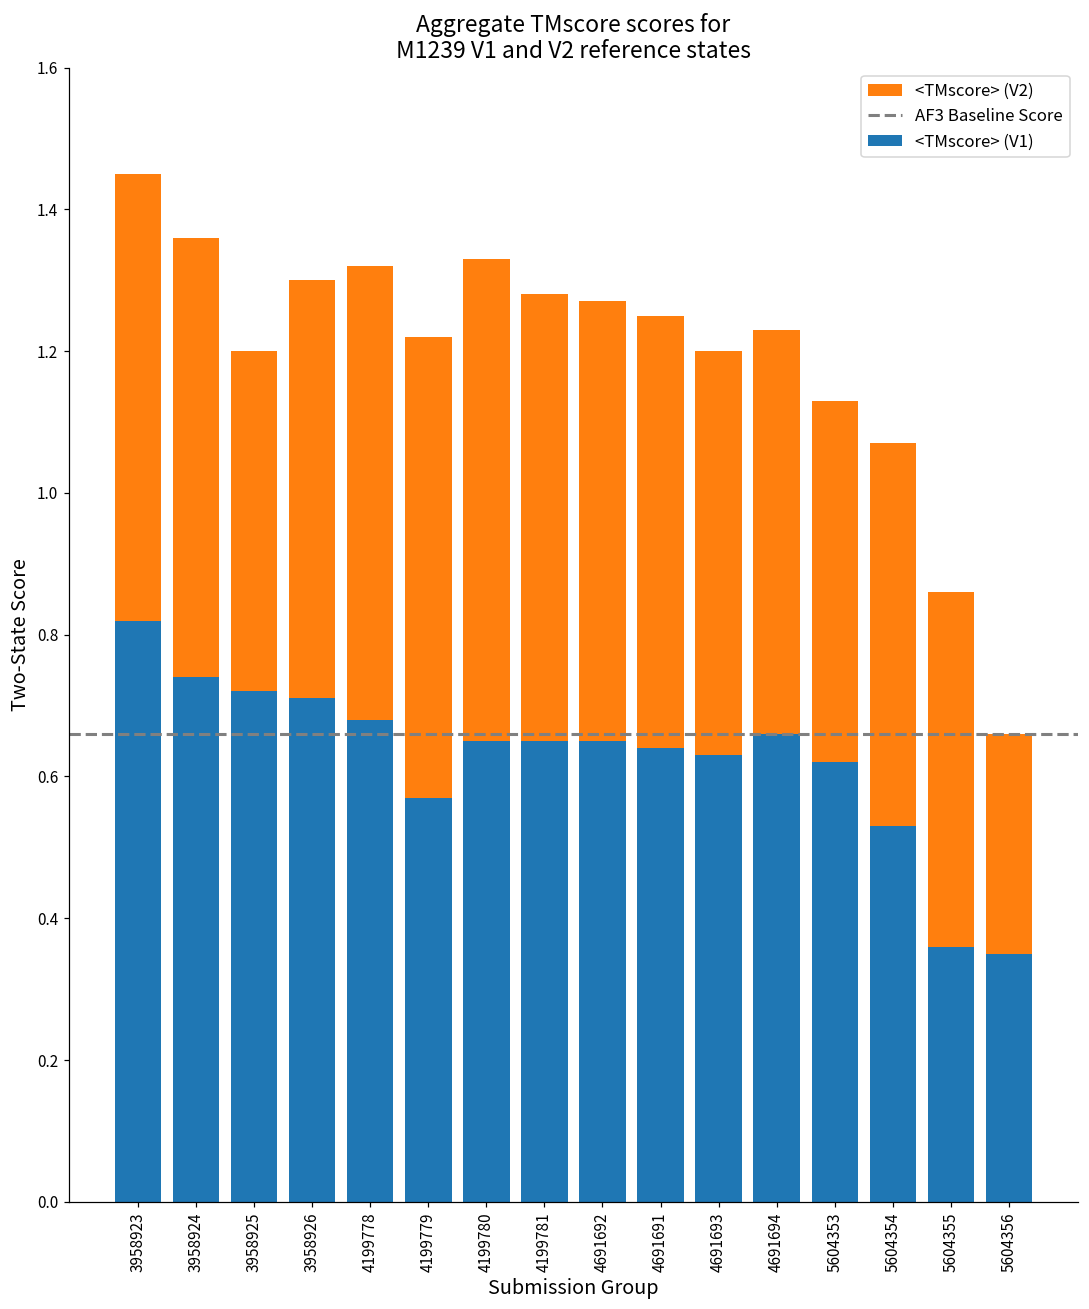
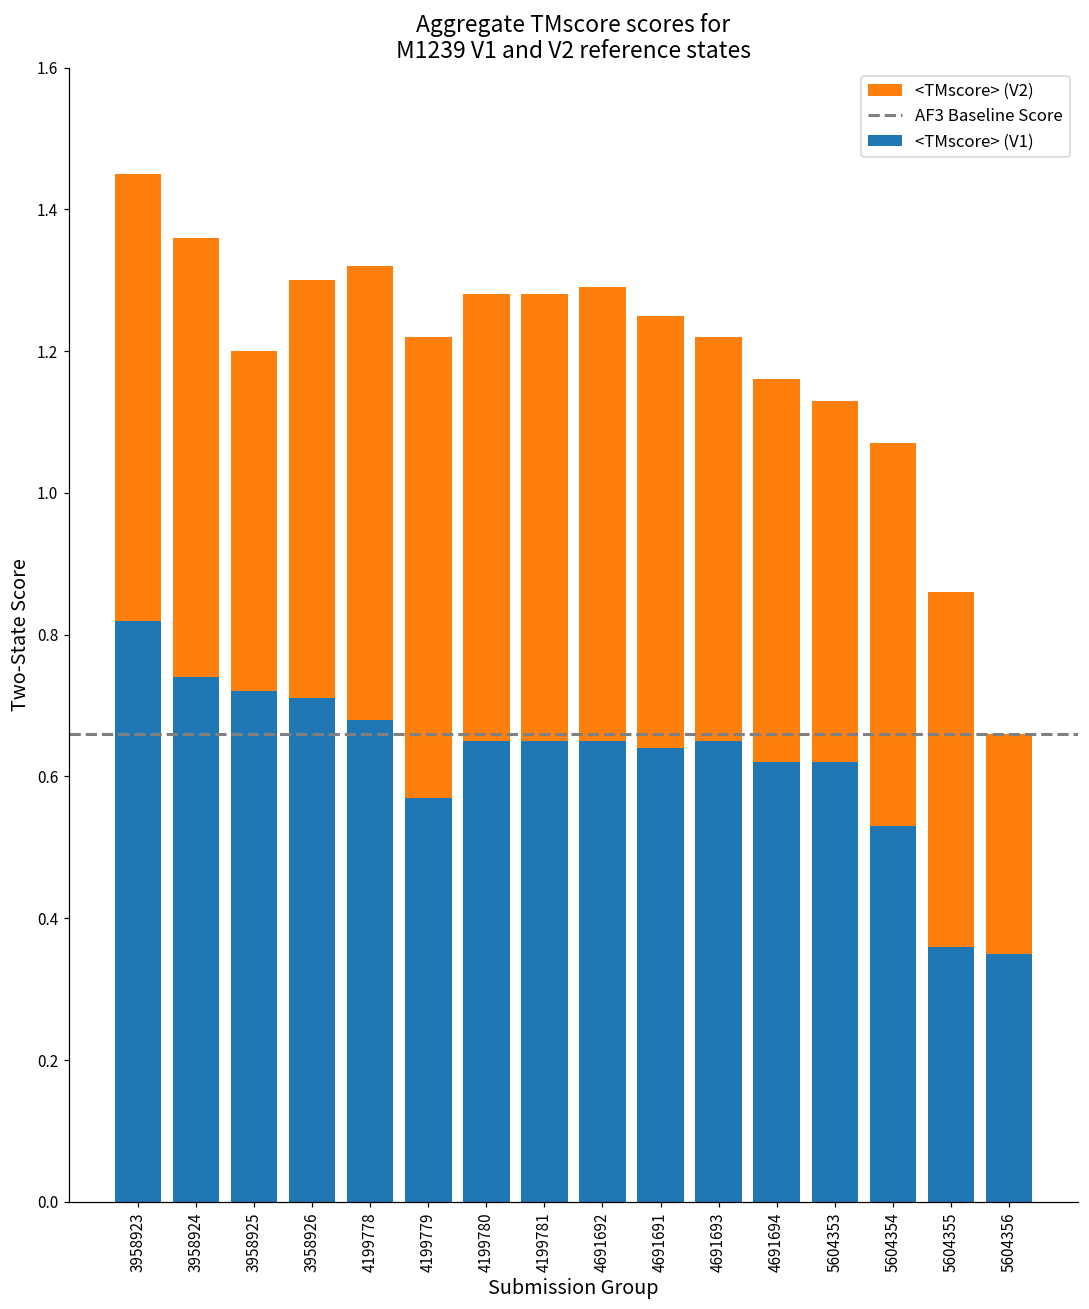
<TMscore> (V2), 4199780: 0.68 -> 0.63
<TMscore> (V2), 4691692: 0.62 -> 0.64
<TMscore> (V1), 4691693: 0.63 -> 0.65
<TMscore> (V1), 4691694: 0.66 -> 0.62
<TMscore> (V2), 4691694: 0.57 -> 0.54
